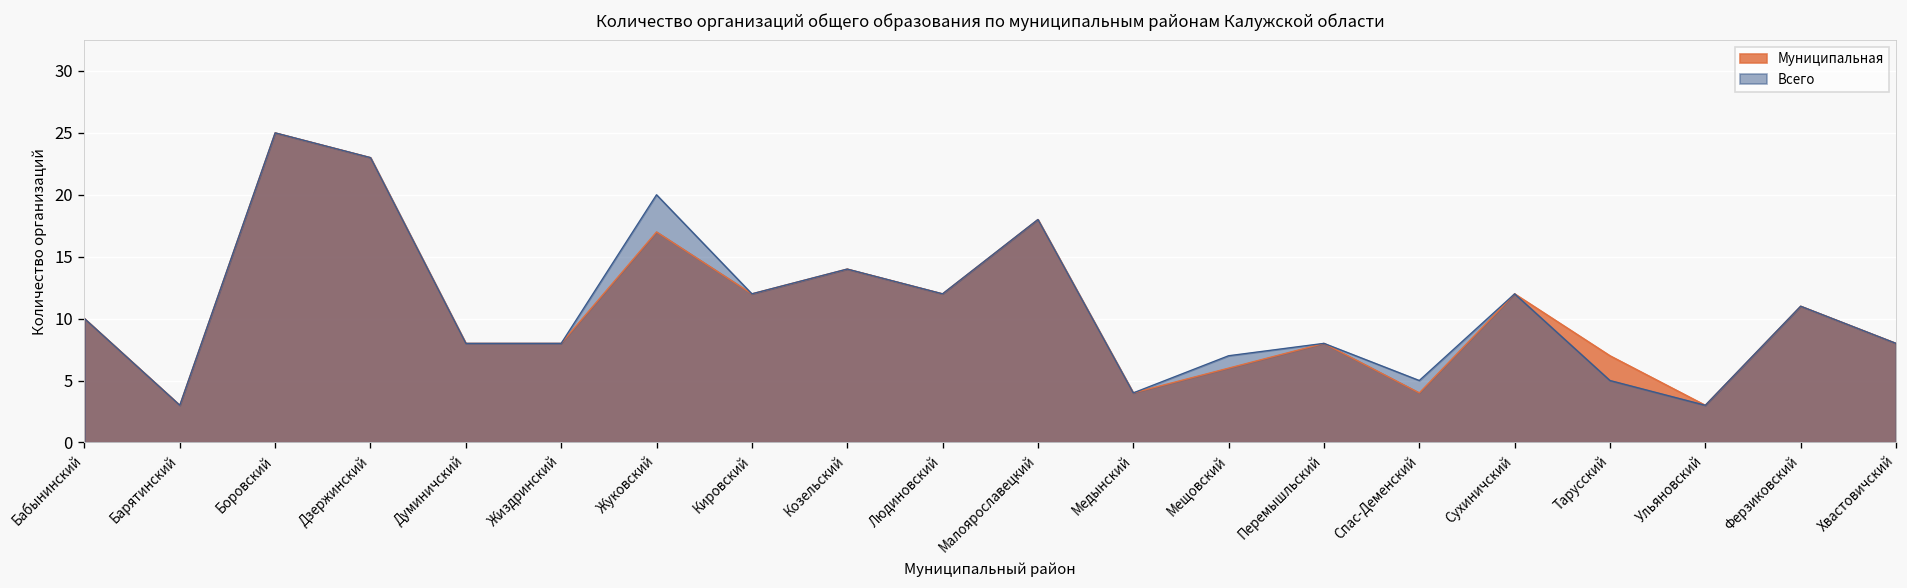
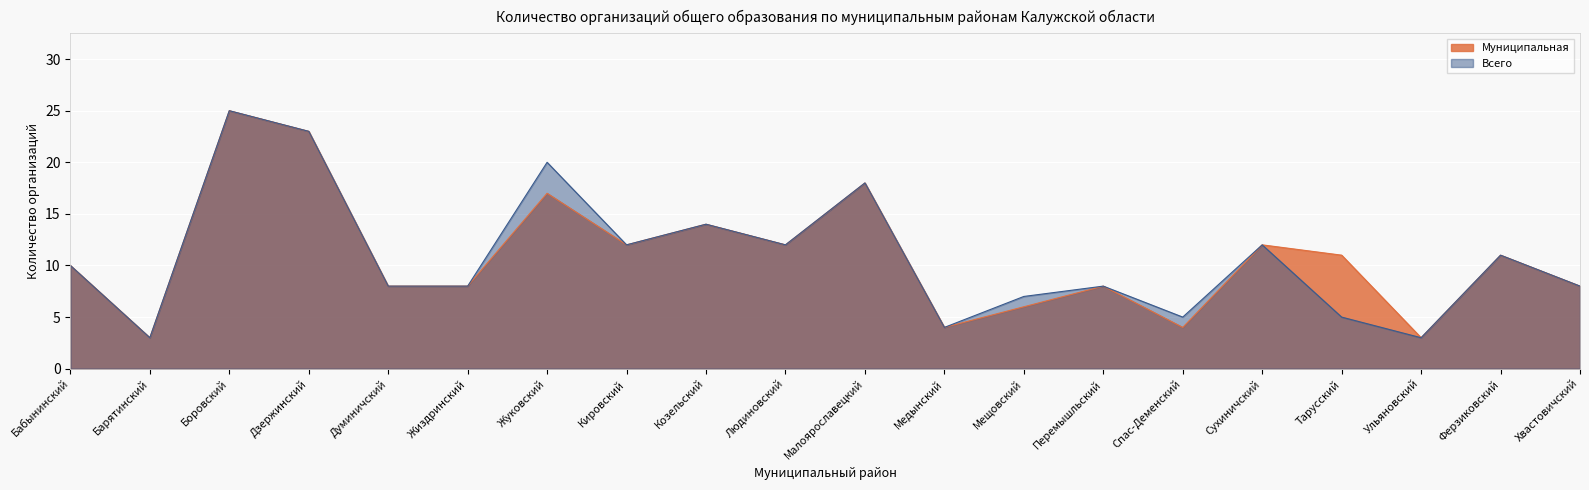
Муниципальная, Тарусский: 7 -> 11
